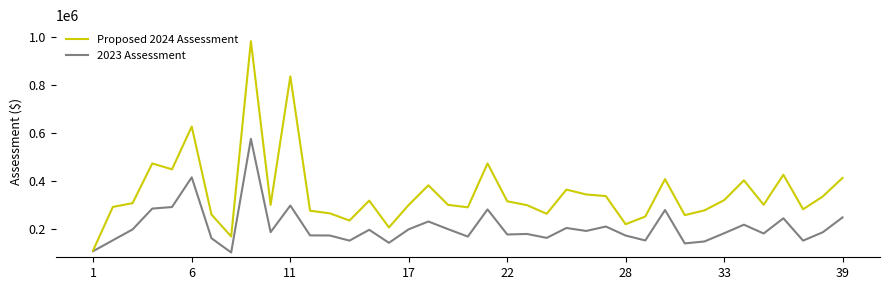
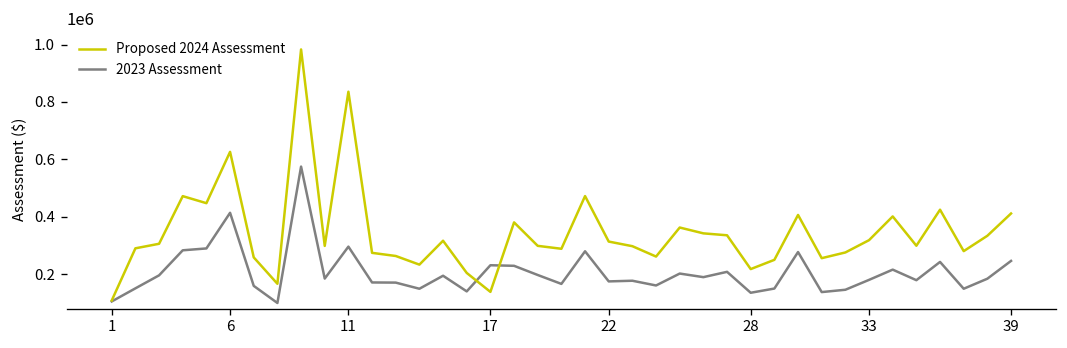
Proposed 2024 Assessment, 17: 300000 -> 140000
2023 Assessment, 17: 200000 -> 230000
2023 Assessment, 28: 170000 -> 140000
